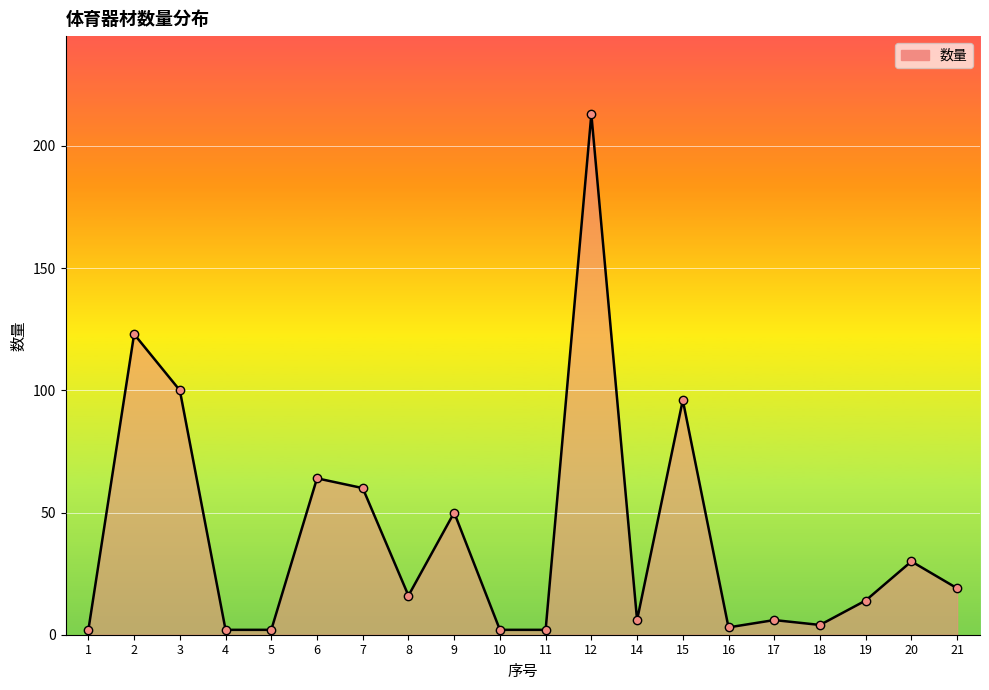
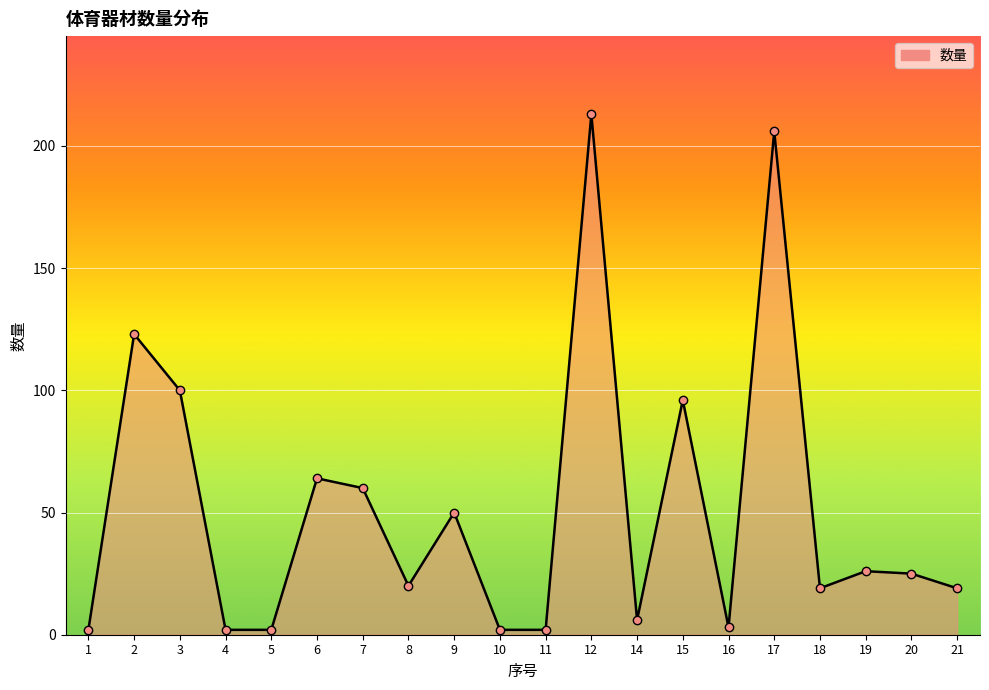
8: 16 -> 20
17: 6 -> 206
18: 4 -> 19
19: 14 -> 26
20: 30 -> 25
